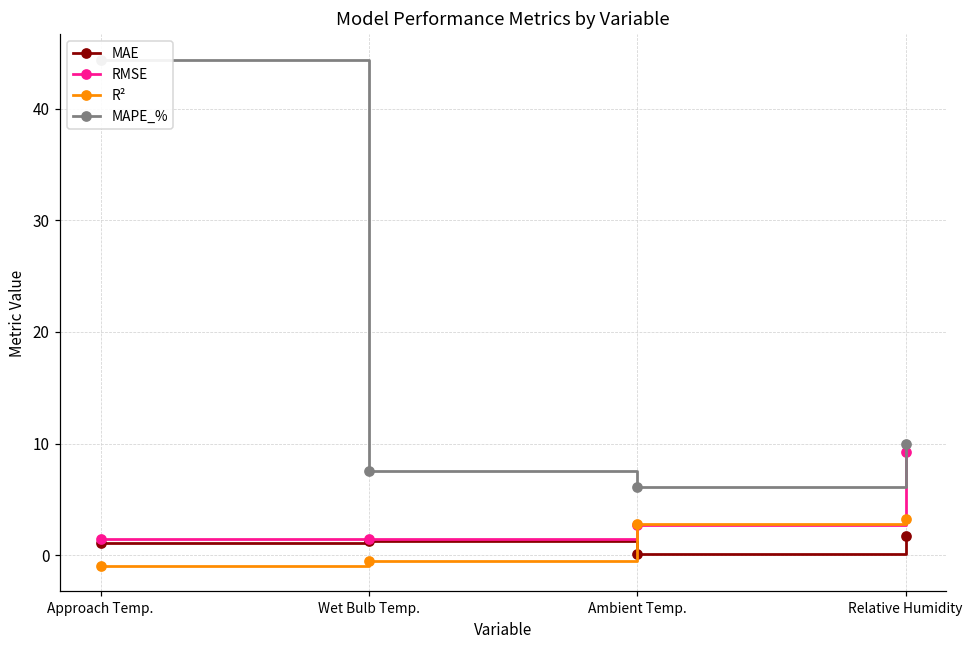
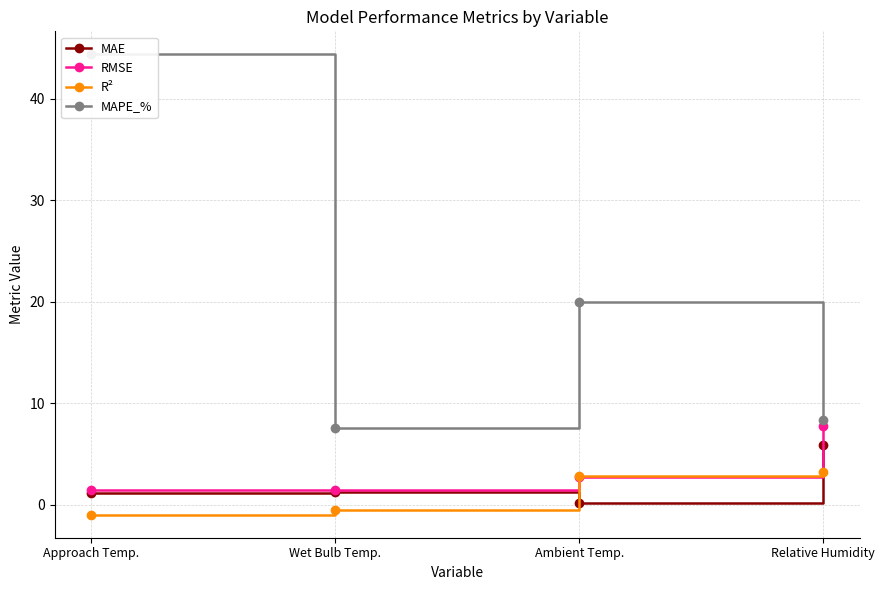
MAPE_%, Ambient Temp.: 6.1 -> 20.0
MAE, Relative Humidity: 1.7 -> 5.9
RMSE, Relative Humidity: 9.2 -> 7.8
MAPE_%, Relative Humidity: 10.0 -> 8.3
